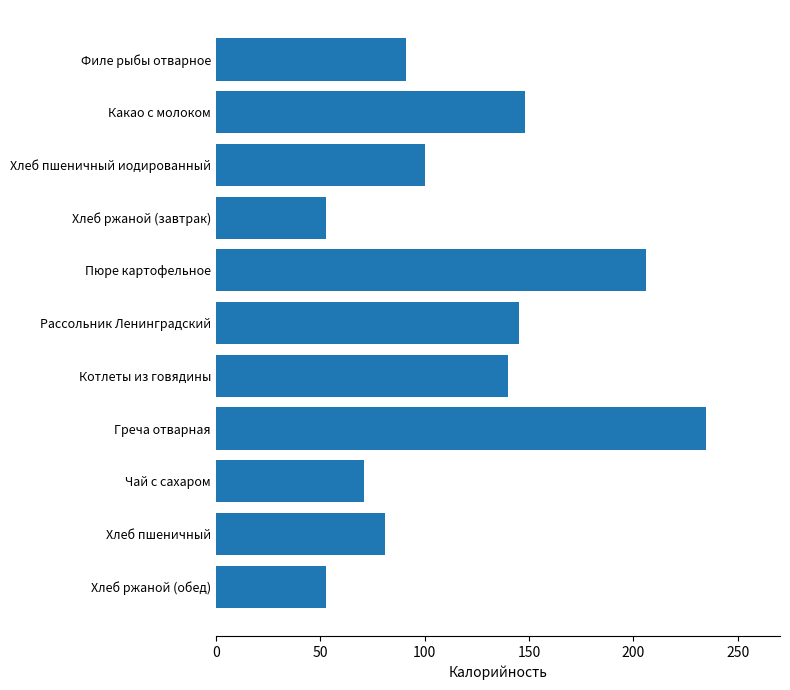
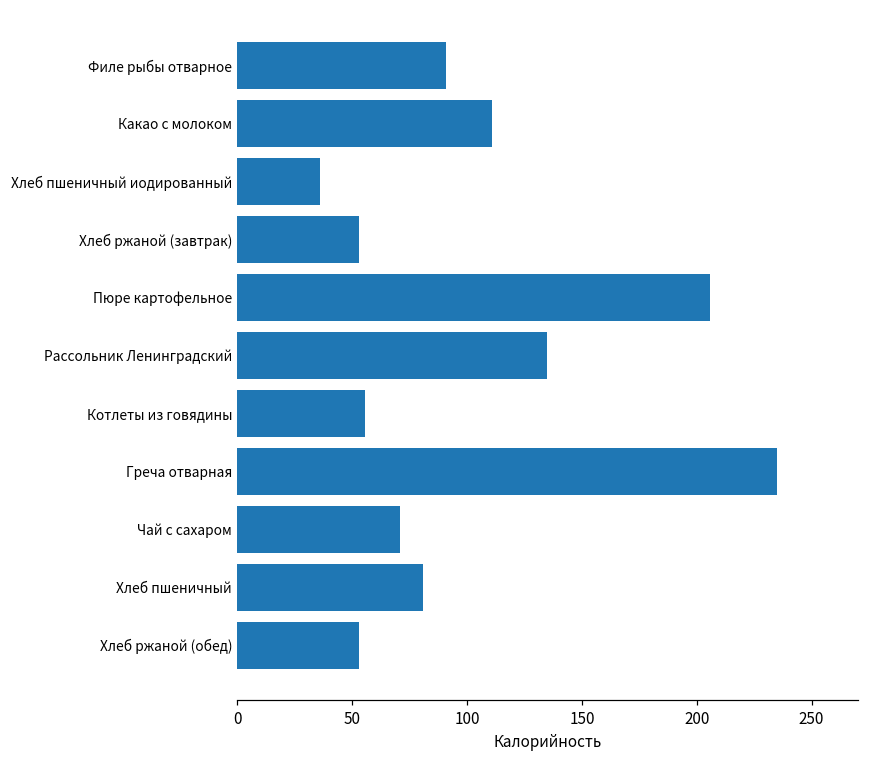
Какао с молоком: 148 -> 111
Хлеб пшеничный иодированный: 100 -> 36
Рассольник Ленинградский: 145 -> 135
Котлеты из говядины: 140 -> 56
